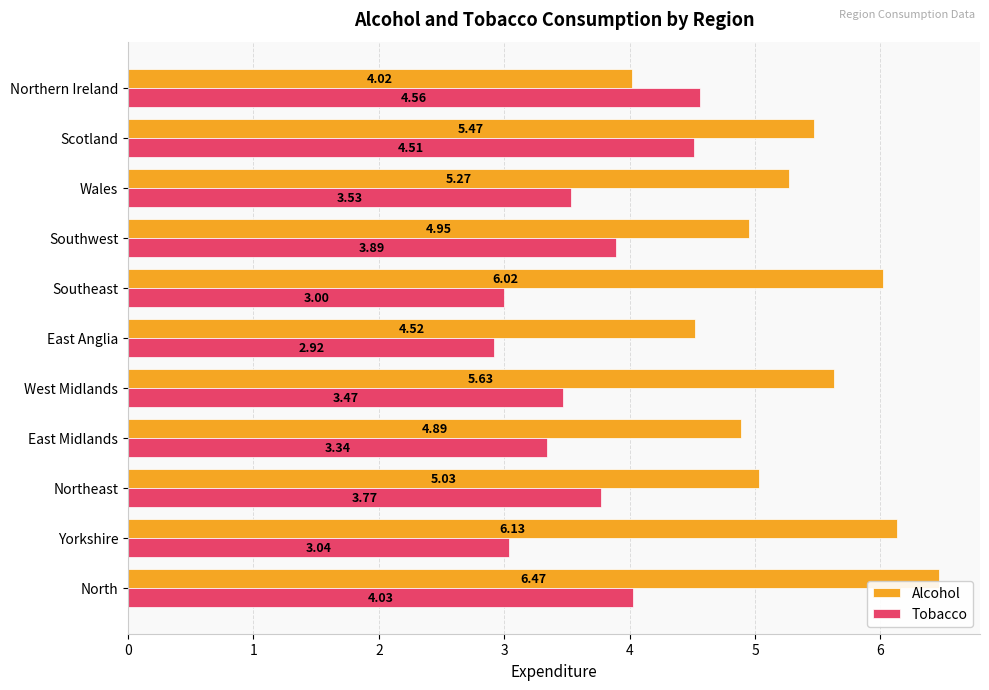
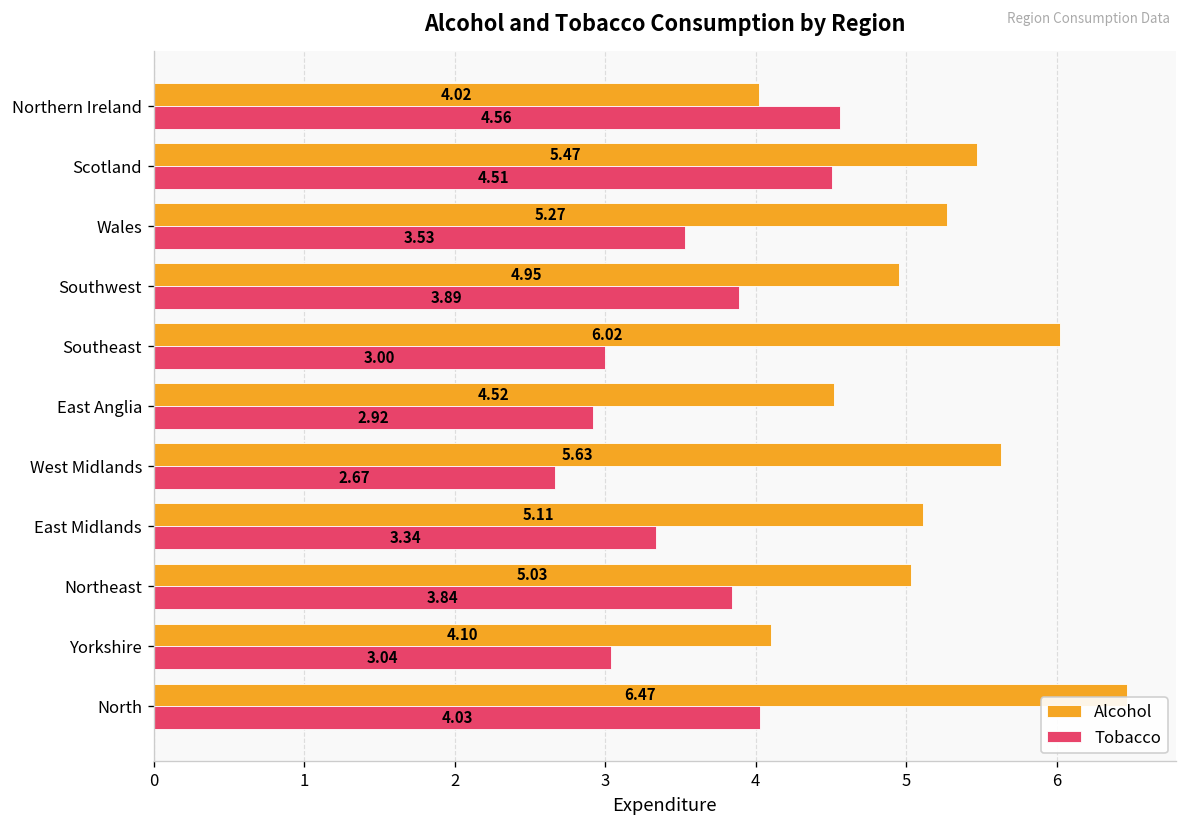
Tobacco, West Midlands: 3.47 -> 2.67
Alcohol, East Midlands: 4.89 -> 5.11
Tobacco, Northeast: 3.77 -> 3.84
Alcohol, Yorkshire: 6.13 -> 4.10
